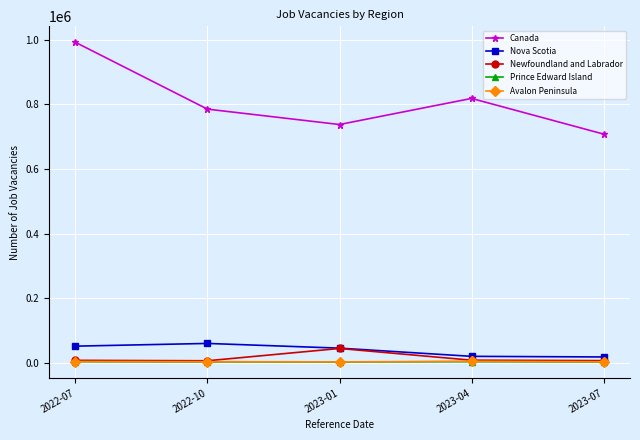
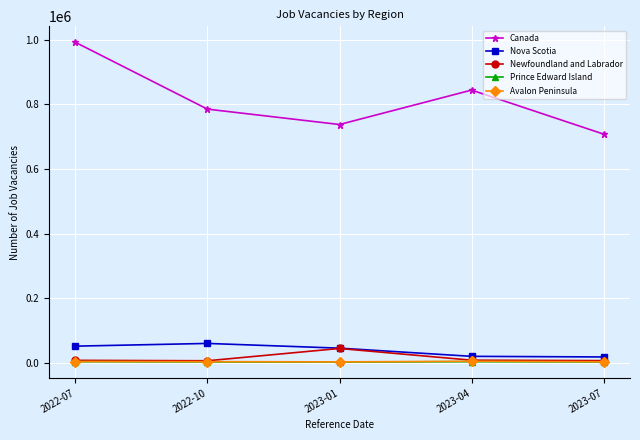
Canada, 2023-04: 820000 -> 840000
